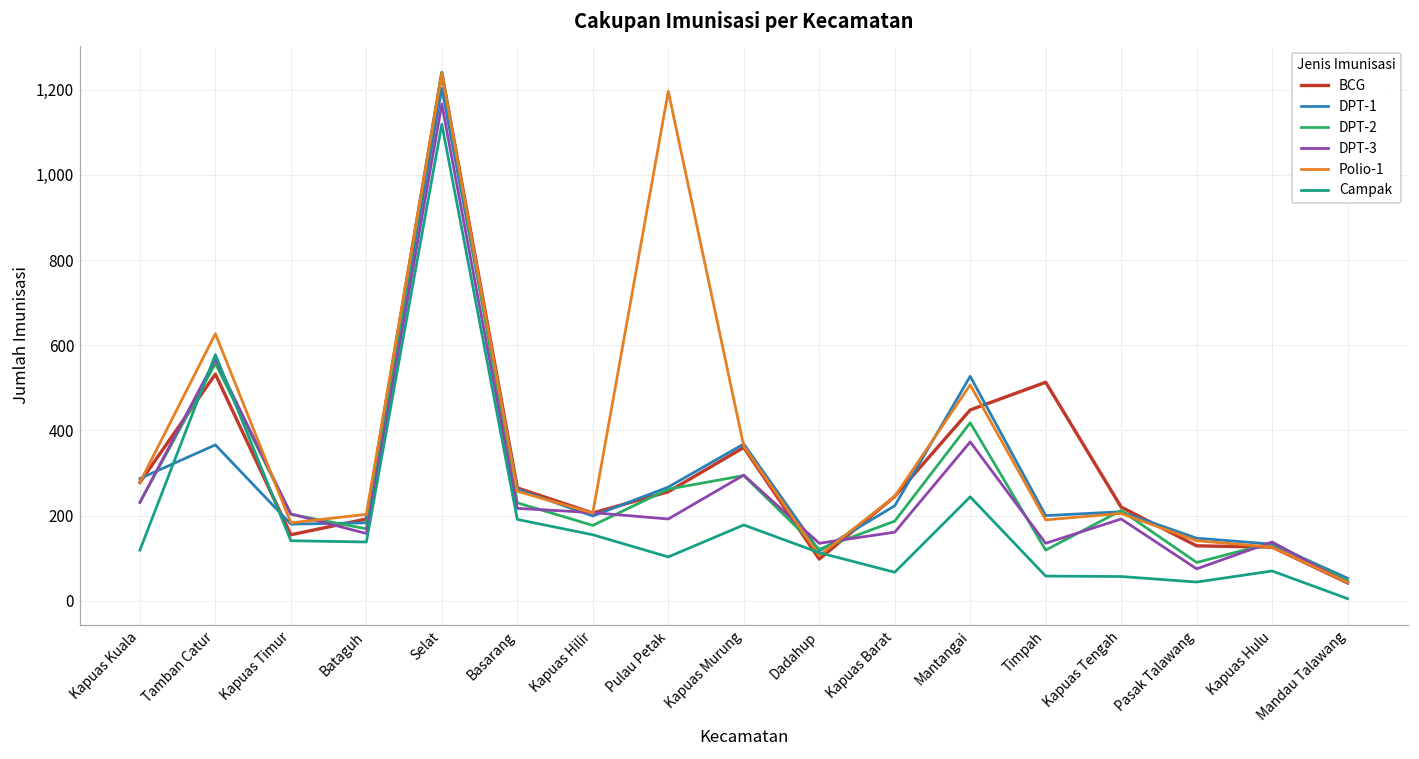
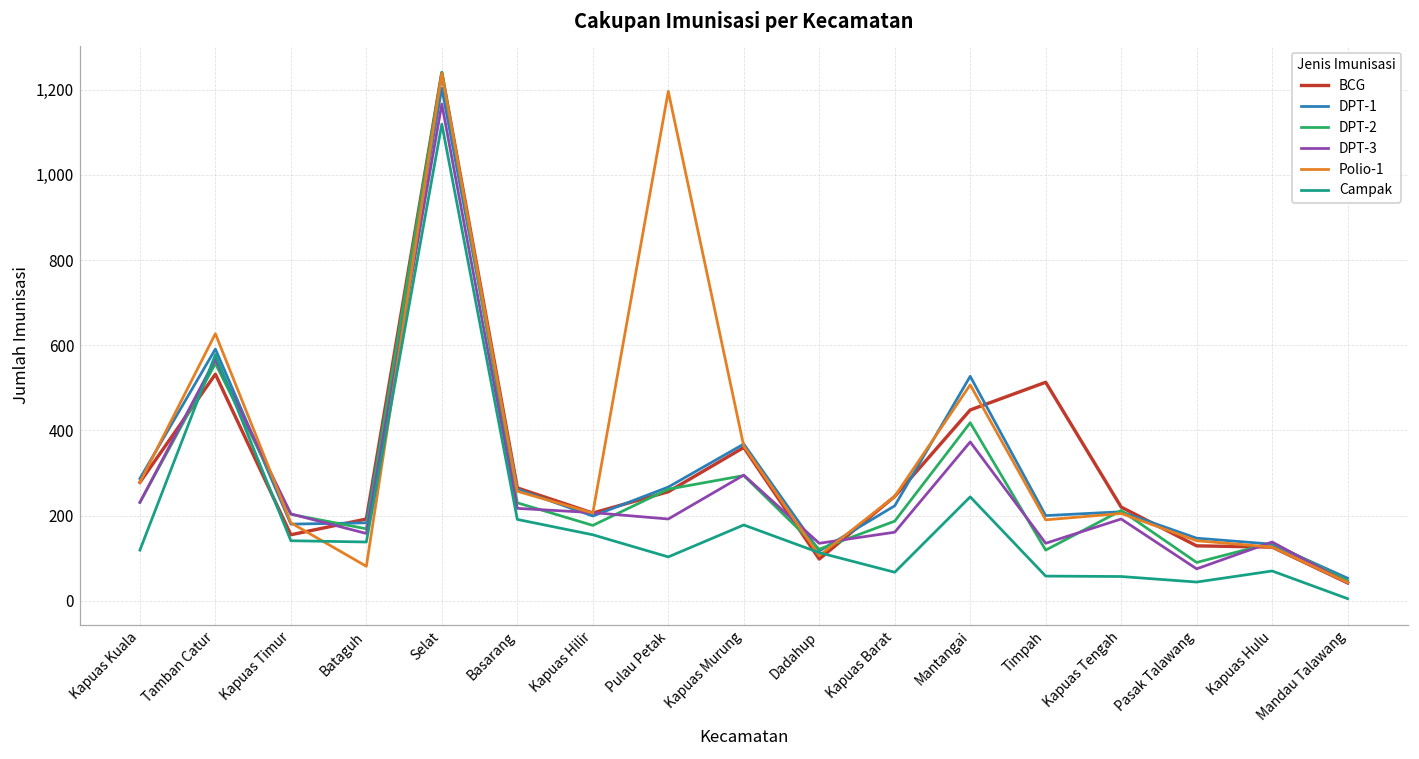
DPT-1, Tamban Catur: 370 -> 590
Polio-1, Bataguh: 200 -> 80
